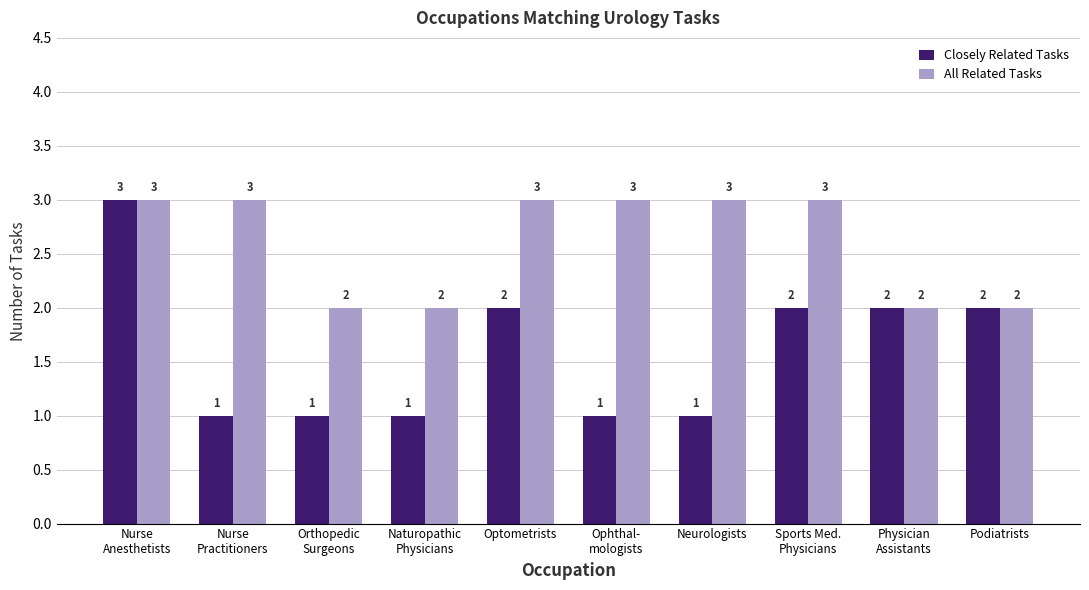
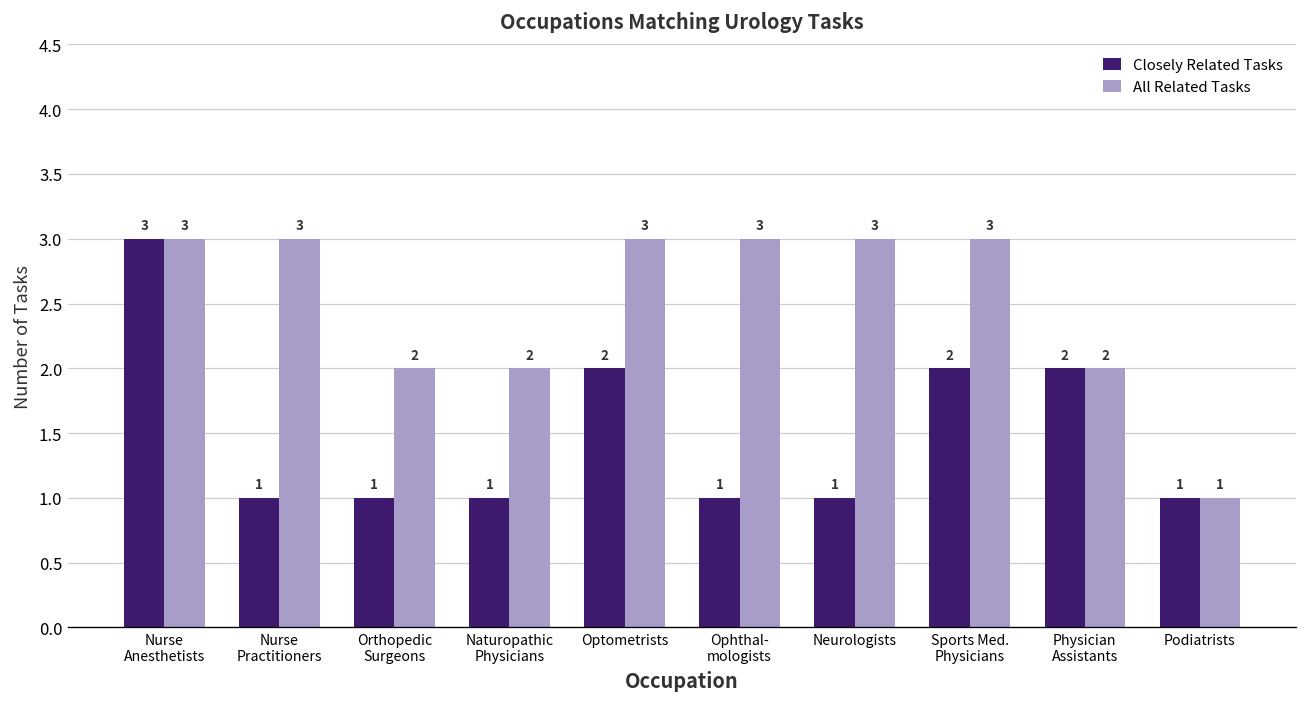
Closely Related Tasks, Podiatrists: 2 -> 1
All Related Tasks, Podiatrists: 2 -> 1
